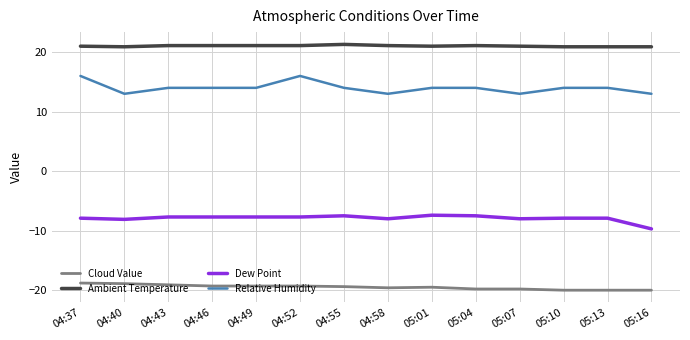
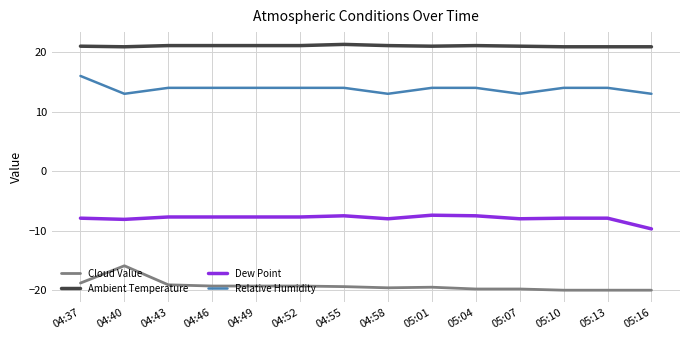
Cloud Value, 04:40: -19 -> -16
Relative Humidity, 04:52: 16 -> 14
